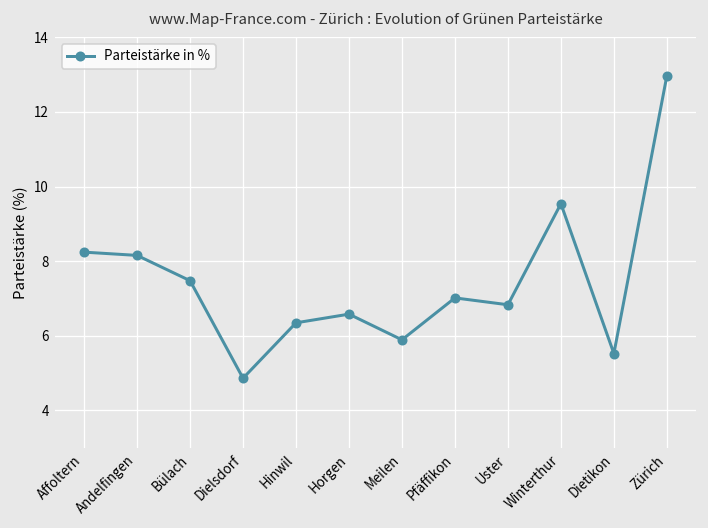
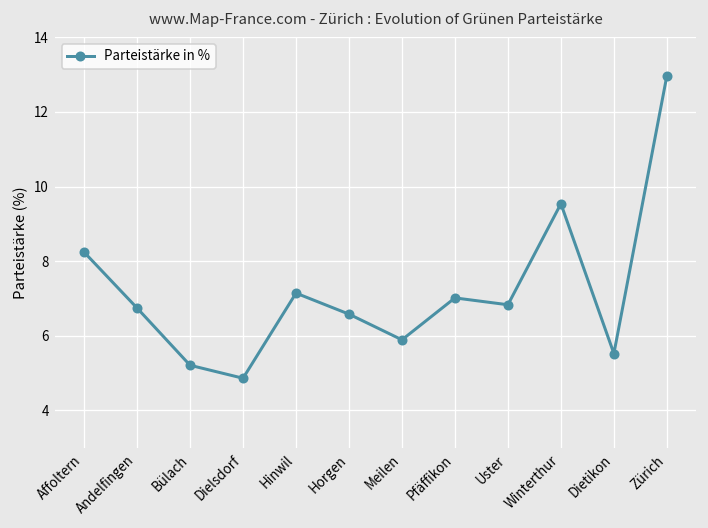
Andelfingen: 8.2 -> 6.7
Bülach: 7.5 -> 5.2
Hinwil: 6.3 -> 7.1
